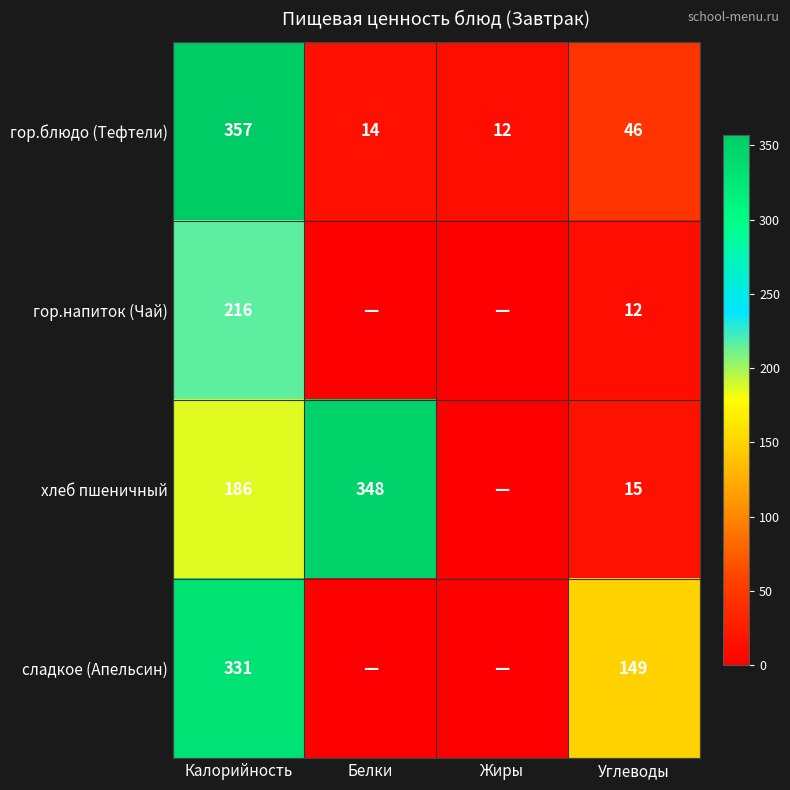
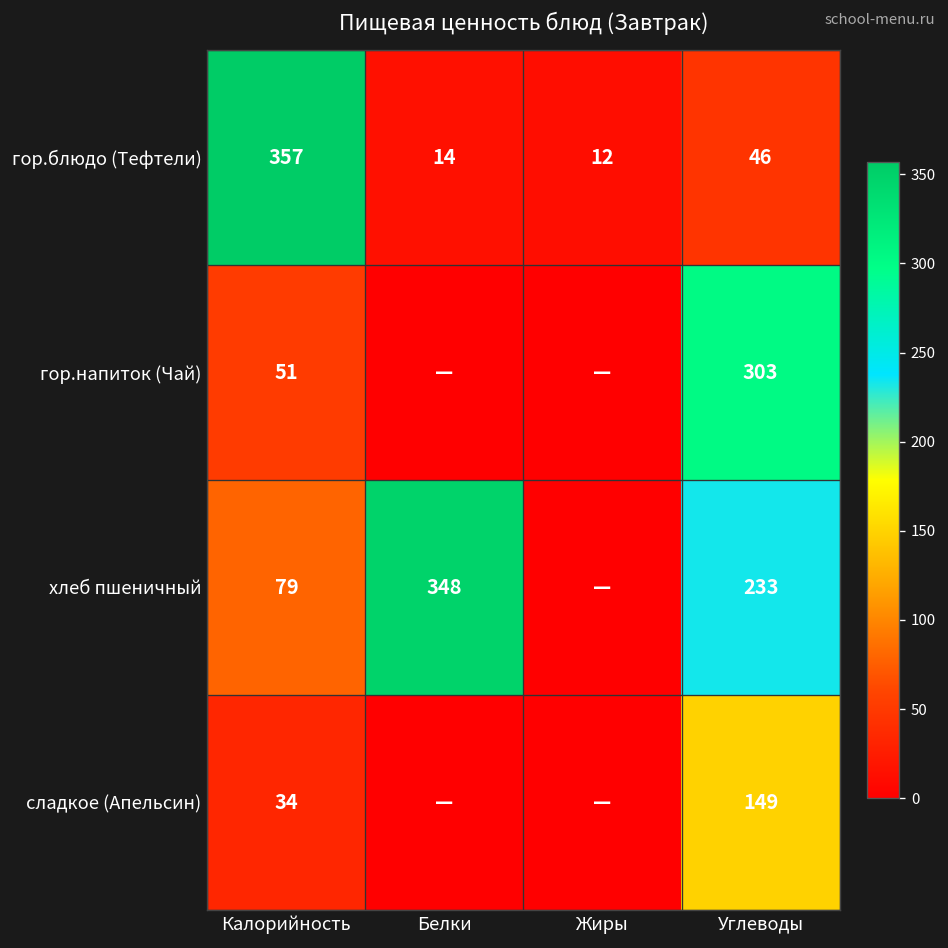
гор.напиток (Чай), Калорийность: 216 -> 51
гор.напиток (Чай), Углеводы: 12 -> 303
хлеб пшеничный, Калорийность: 186 -> 79
хлеб пшеничный, Углеводы: 15 -> 233
сладкое (Апельсин), Калорийность: 331 -> 34
